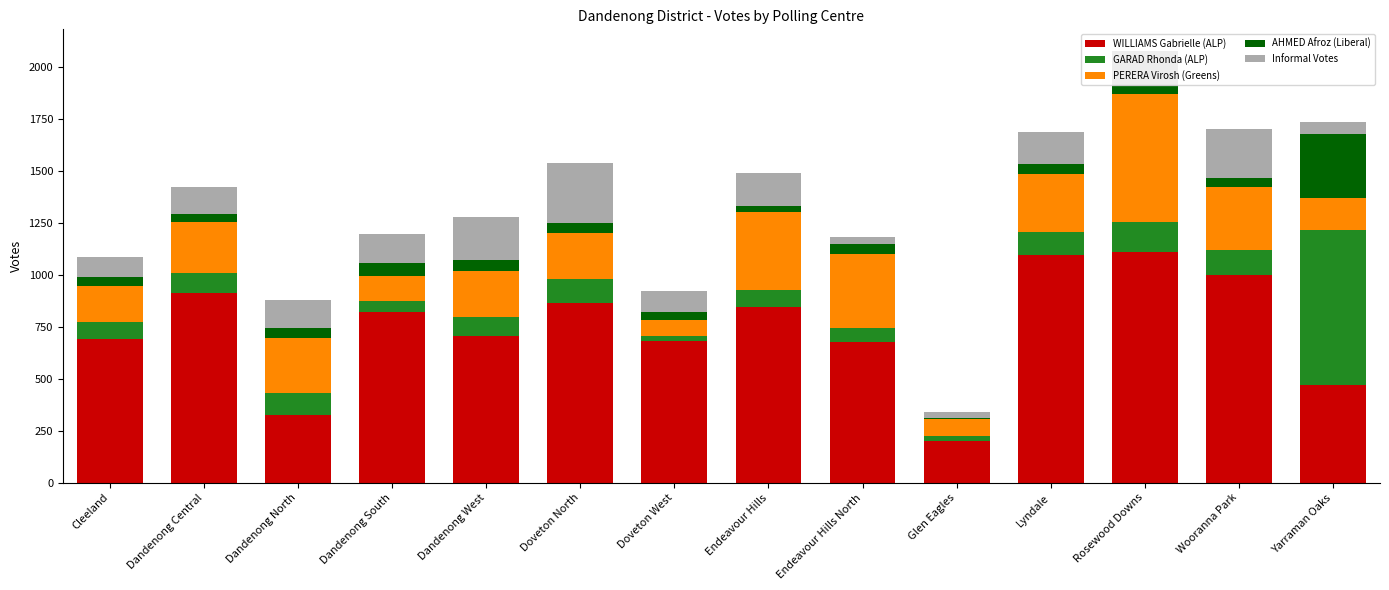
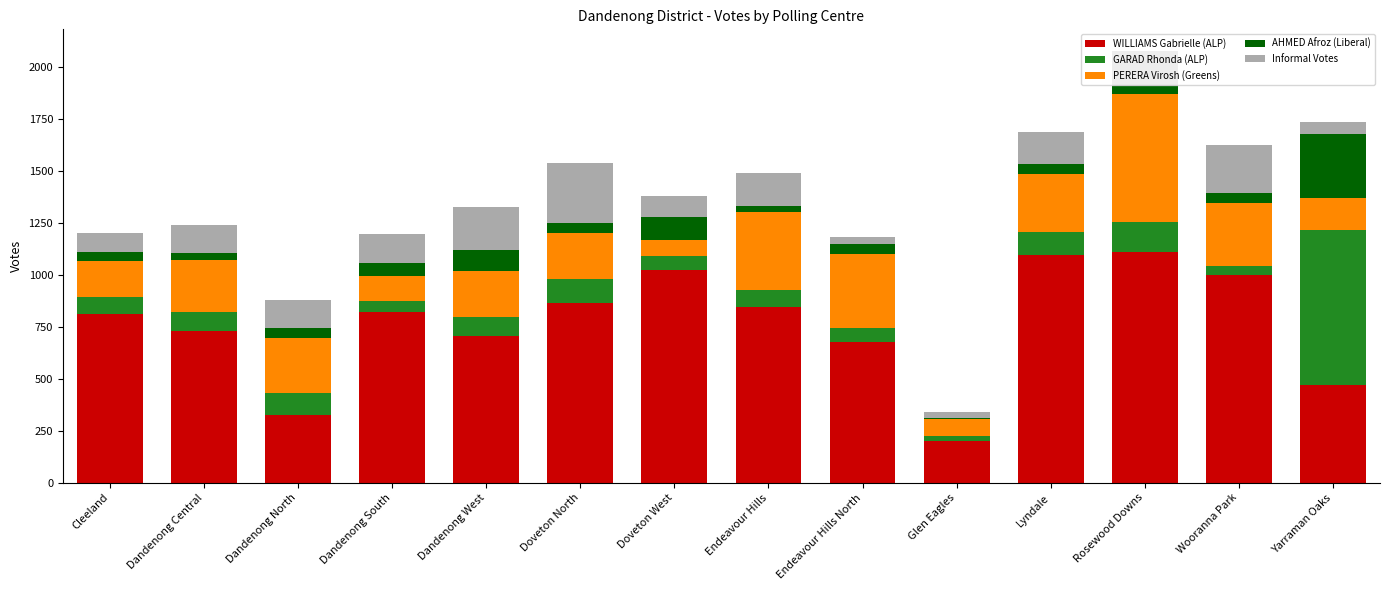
WILLIAMS Gabrielle (ALP), Cleeland: 690 -> 810
WILLIAMS Gabrielle (ALP), Dandenong Central: 910 -> 730
AHMED Afroz (Liberal), Dandenong West: 50 -> 100
WILLIAMS Gabrielle (ALP), Doveton West: 680 -> 1020
GARAD Rhonda (ALP), Doveton West: 30 -> 70
AHMED Afroz (Liberal), Doveton West: 40 -> 110
GARAD Rhonda (ALP), Wooranna Park: 120 -> 40
